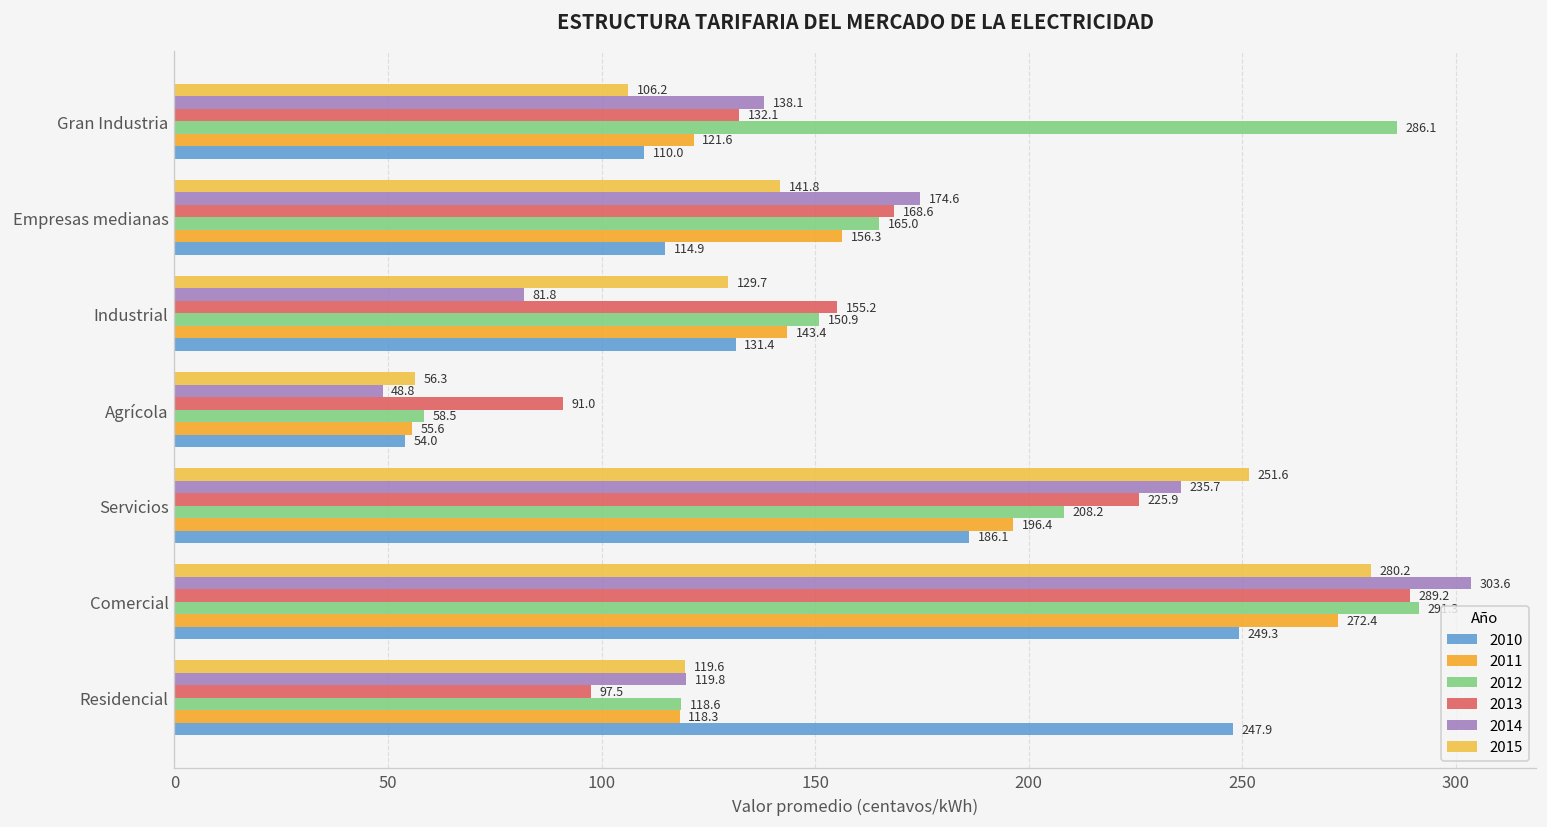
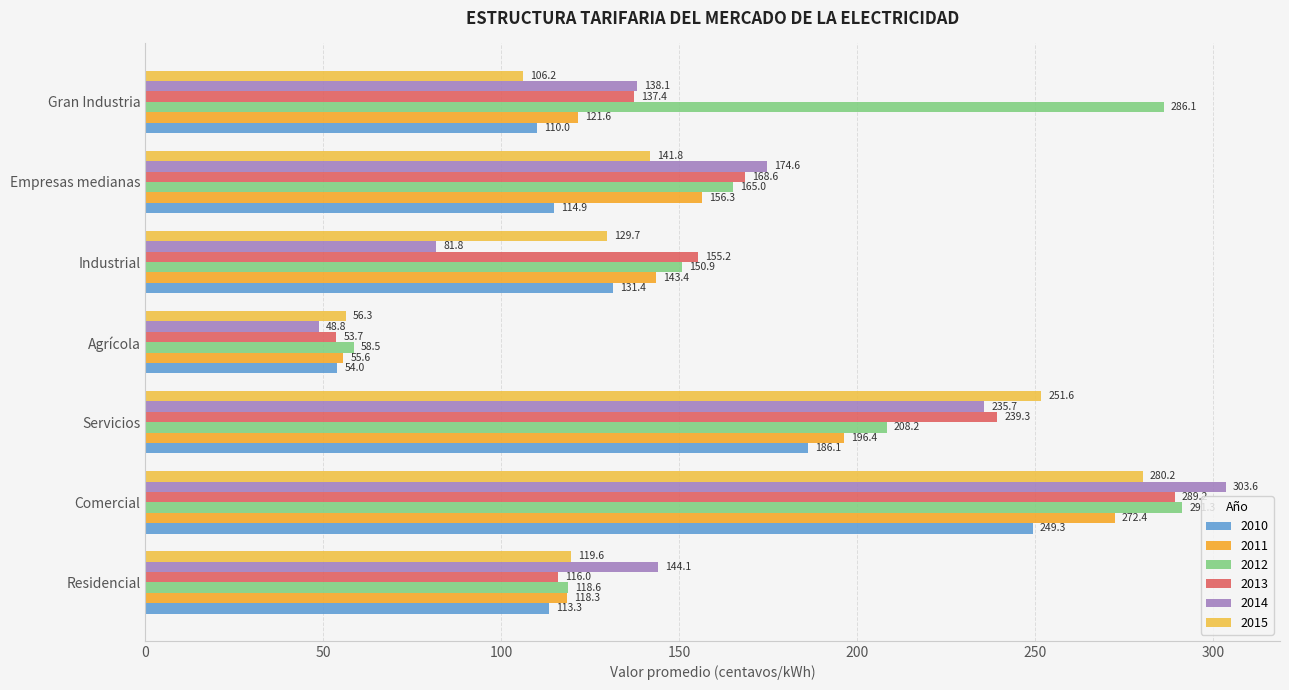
2013, Gran Industria: 132.1 -> 137.4
2013, Agrícola: 91.0 -> 53.7
2013, Servicios: 225.9 -> 239.3
2014, Residencial: 119.8 -> 144.1
2013, Residencial: 97.5 -> 116.0
2010, Residencial: 247.9 -> 113.3
